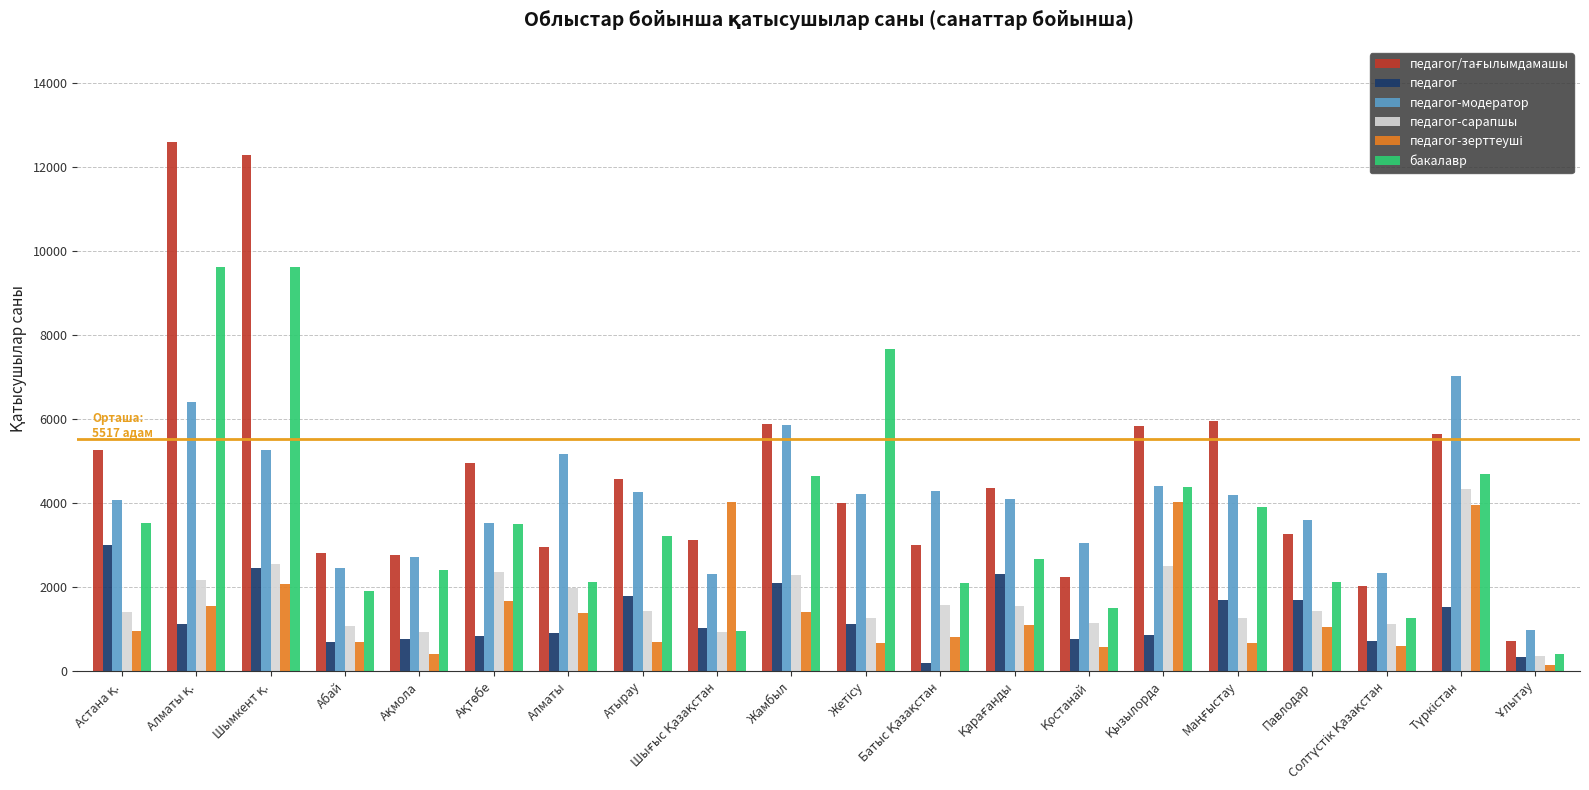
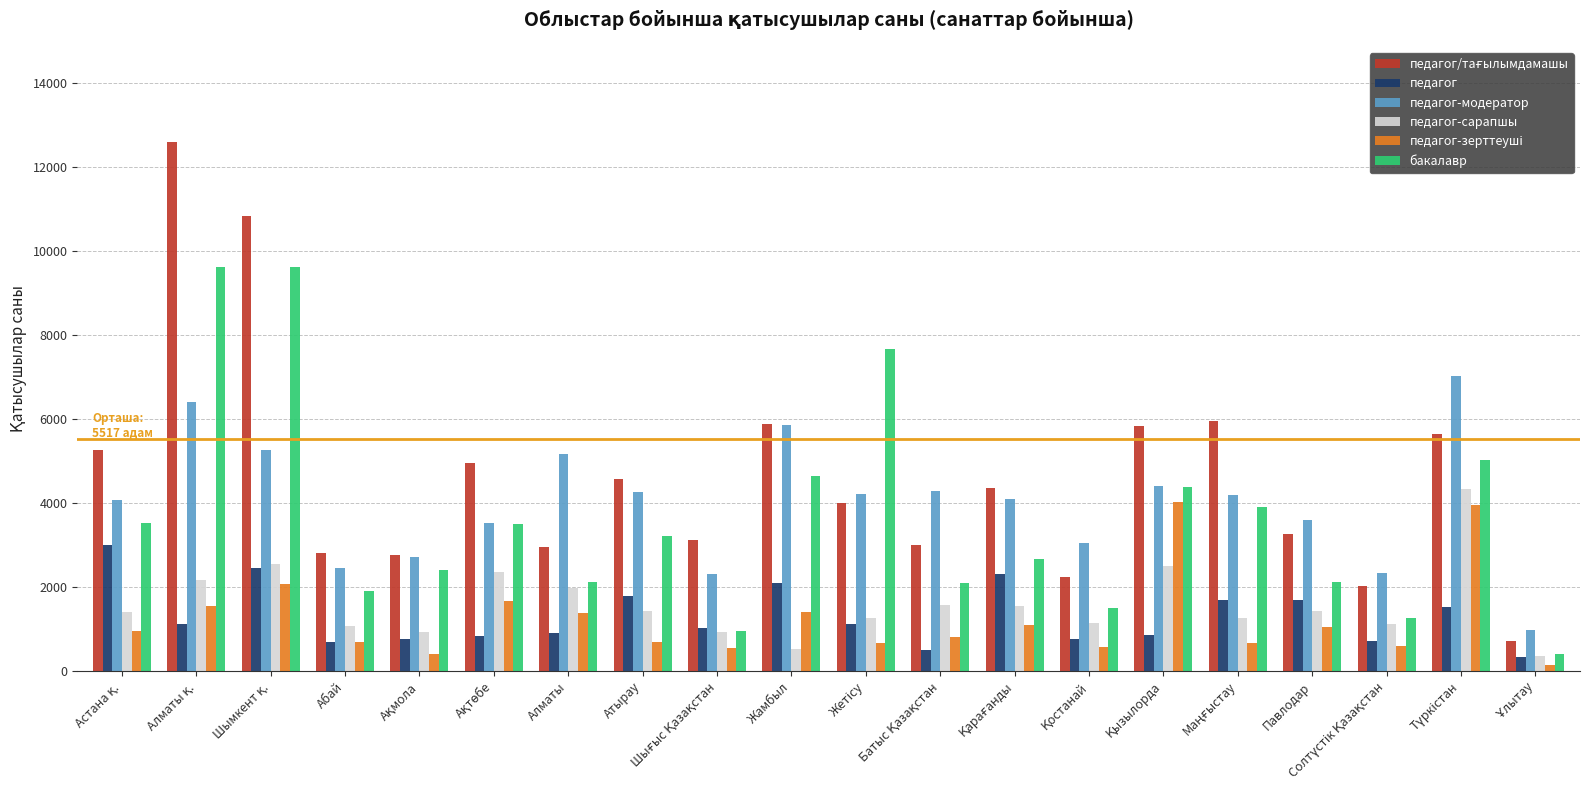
педагог/тағылымдамашы, Шымкент қ.: 12300 -> 10800
педагог-зерттеуші, Шығыс Қазақстан: 4000 -> 500
педагог-сарапшы, Жамбыл: 2300 -> 500
педагог, Батыс Қазақстан: 200 -> 500
бакалавр, Түркістан: 4700 -> 5000
